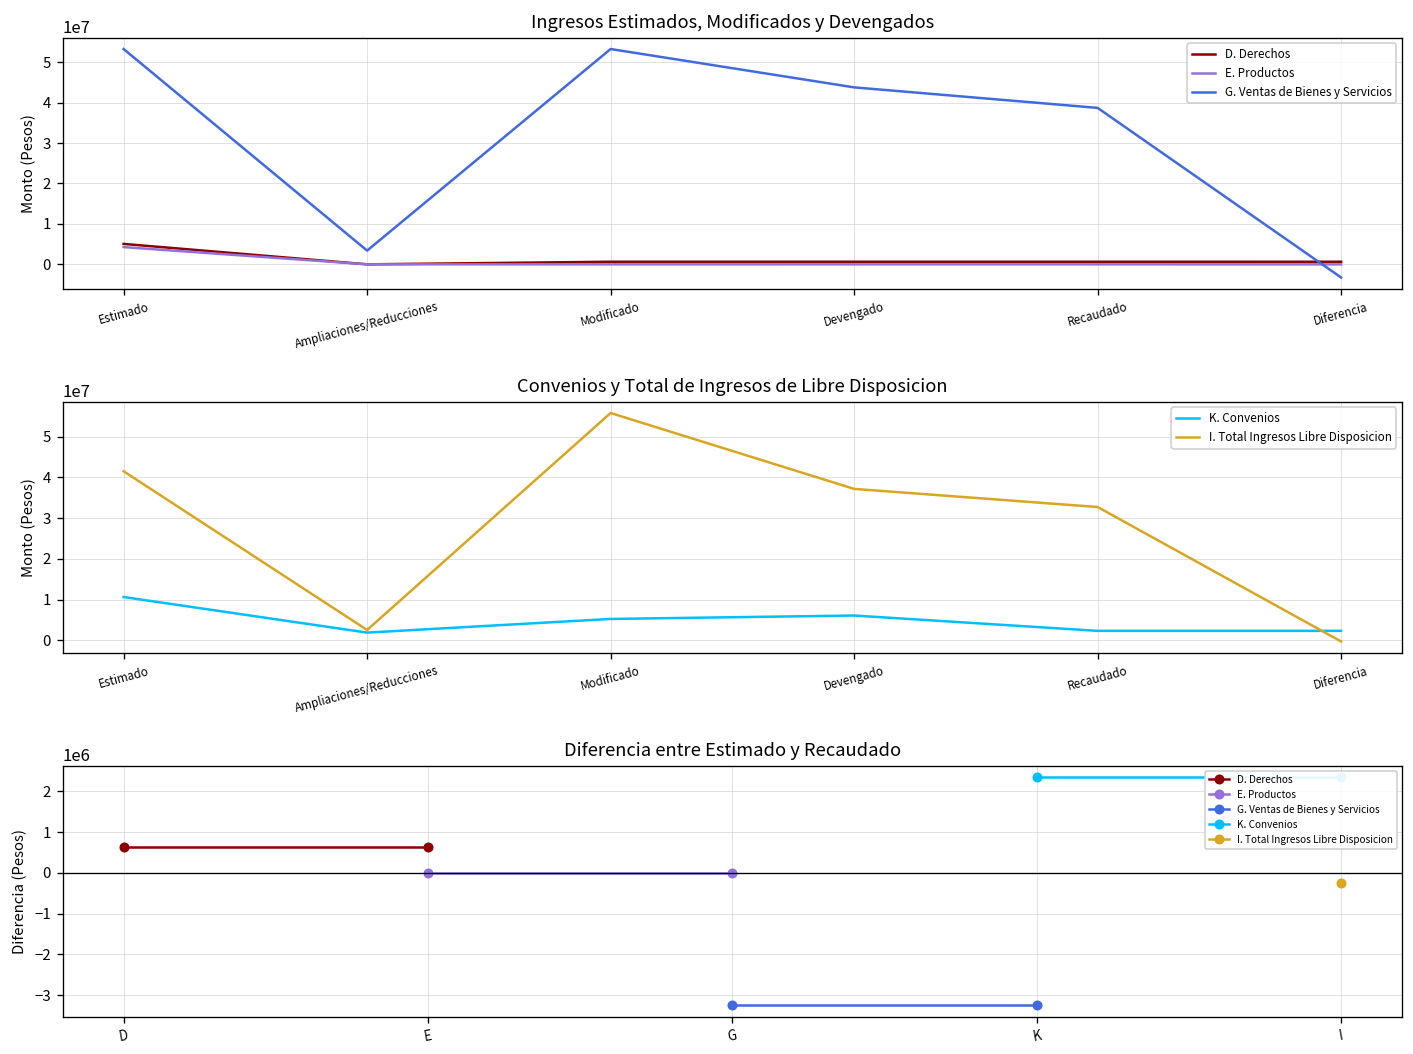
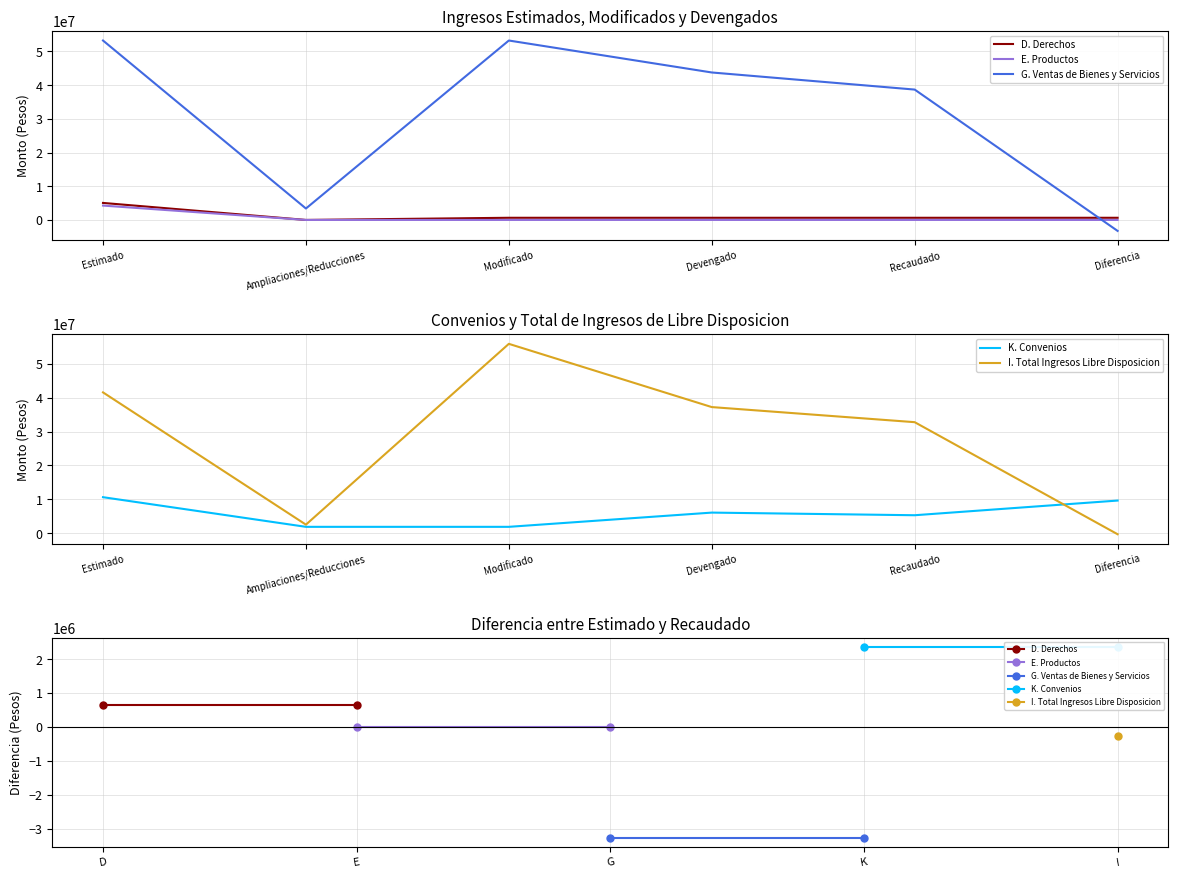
Convenios y Total de Ingresos de Libre Disposicion, K. Convenios, Modificado: 5000000 -> 2000000
Convenios y Total de Ingresos de Libre Disposicion, K. Convenios, Recaudado: 2000000 -> 5000000
Convenios y Total de Ingresos de Libre Disposicion, K. Convenios, Diferencia: 2000000 -> 10000000
